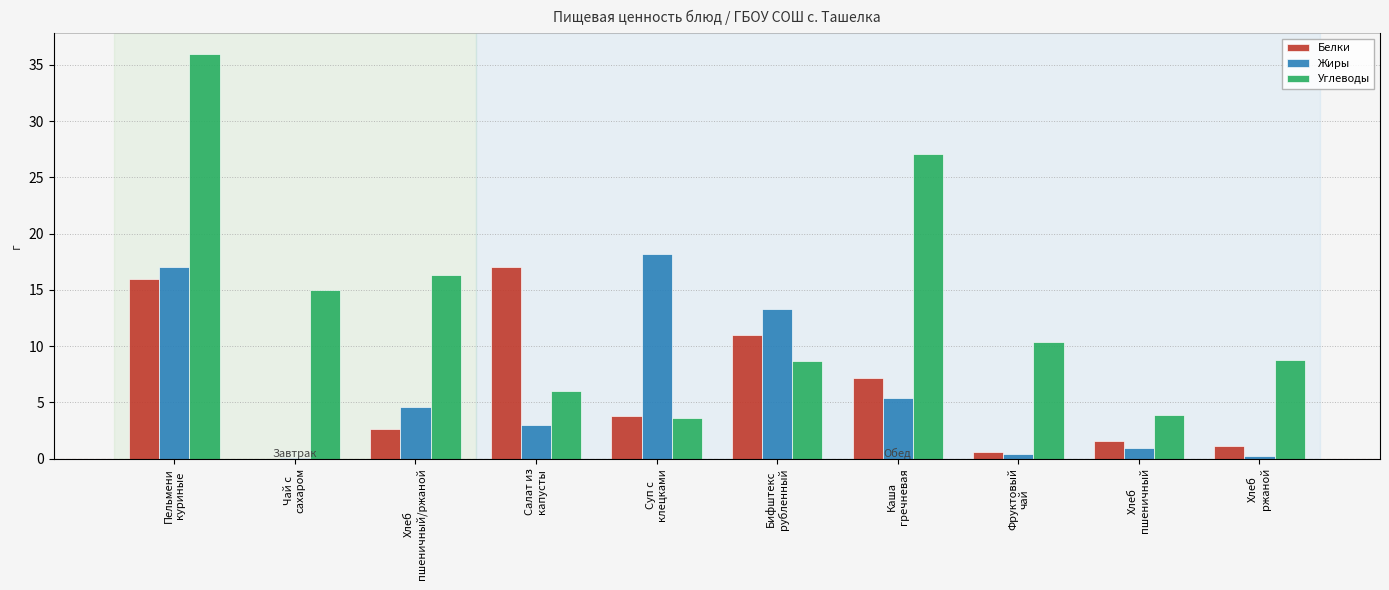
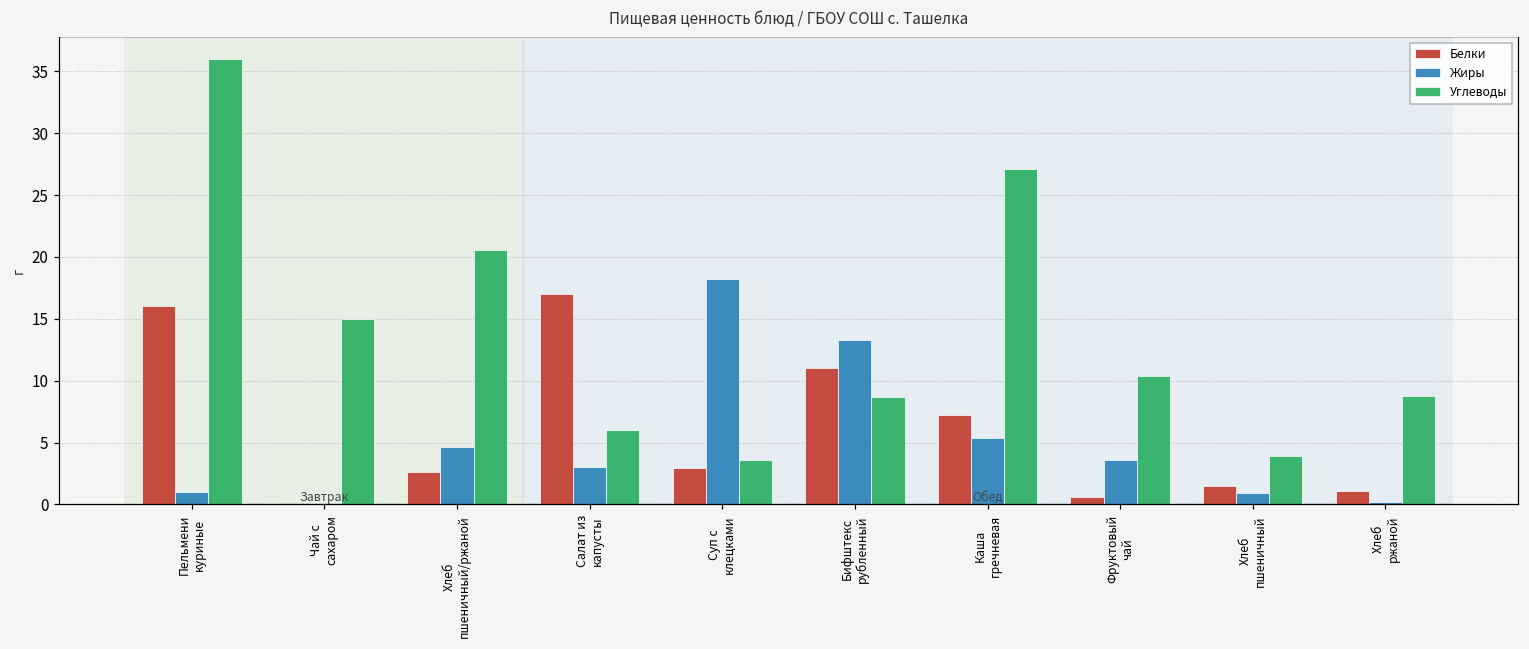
Жиры, Пельмени куриные: 17 -> 1
Углеводы, Хлеб пшеничный/ржаной: 16.4 -> 20.6
Белки, Суп с клецками: 3.8 -> 2.9
Жиры, Фруктовый чай: 0.4 -> 3.6
